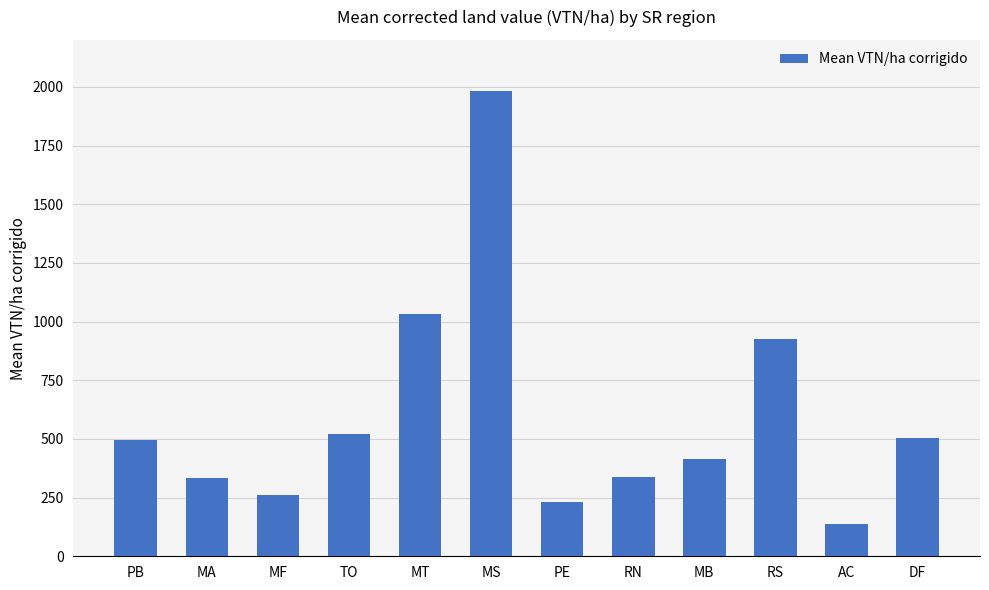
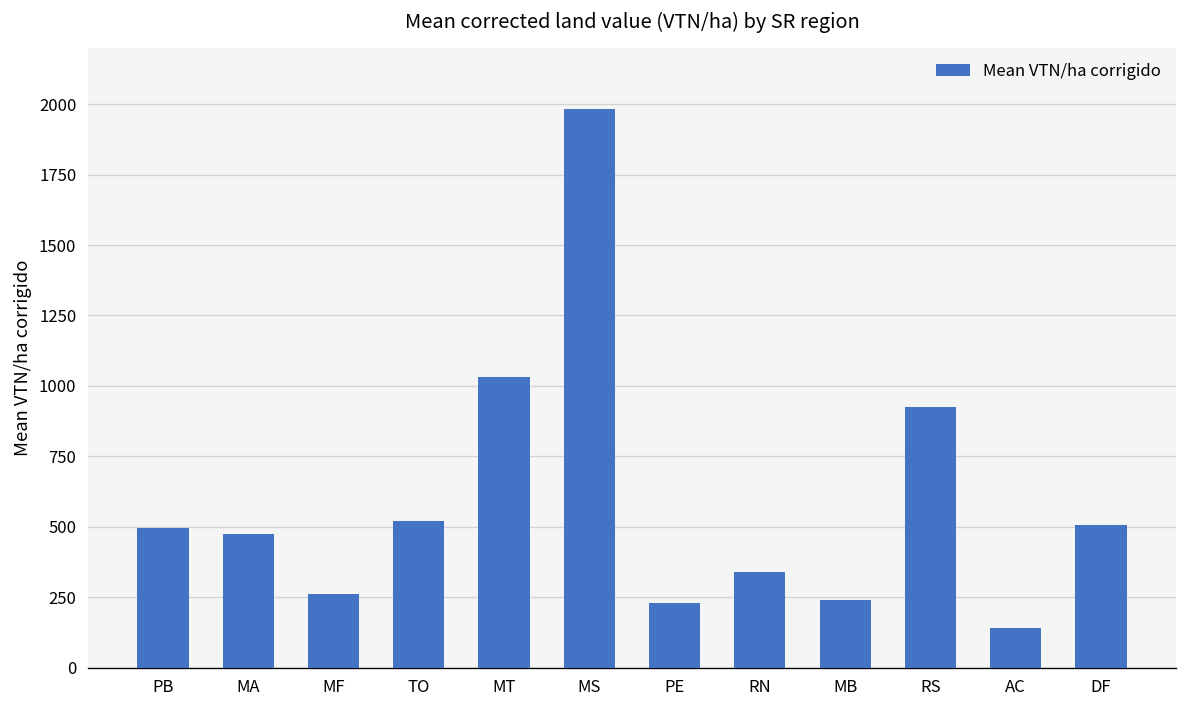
MA: 340 -> 470
MB: 420 -> 240
